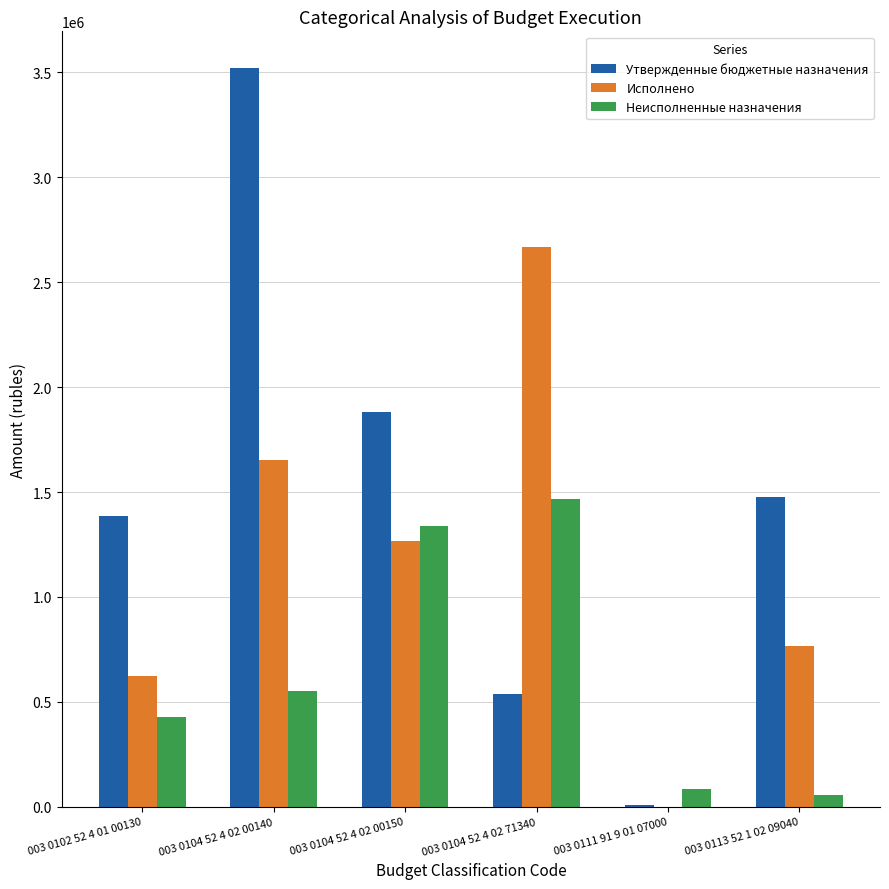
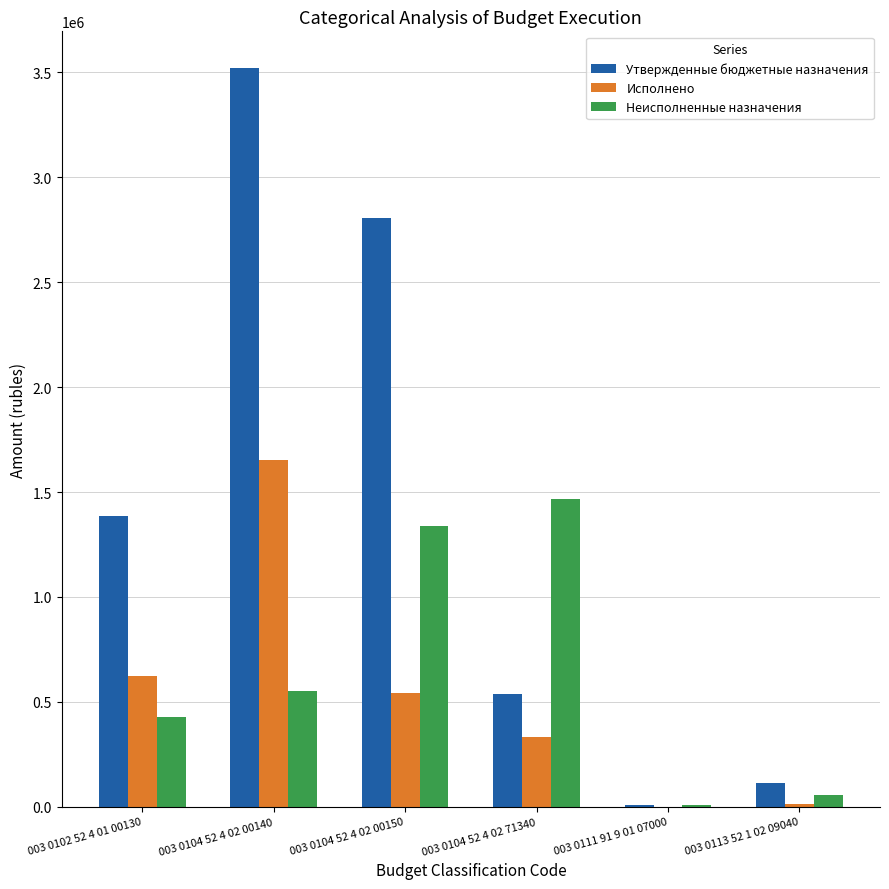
Утвержденные бюджетные назначения, 003 0104 52 4 02 00150: 1880000 -> 2810000
Исполнено, 003 0104 52 4 02 00150: 1270000 -> 540000
Исполнено, 003 0104 52 4 02 71340: 2670000 -> 330000
Неисполненные назначения, 003 0111 91 9 01 07000: 80000 -> 10000
Утвержденные бюджетные назначения, 003 0113 52 1 02 09040: 1480000 -> 120000
Исполнено, 003 0113 52 1 02 09040: 760000 -> 10000
